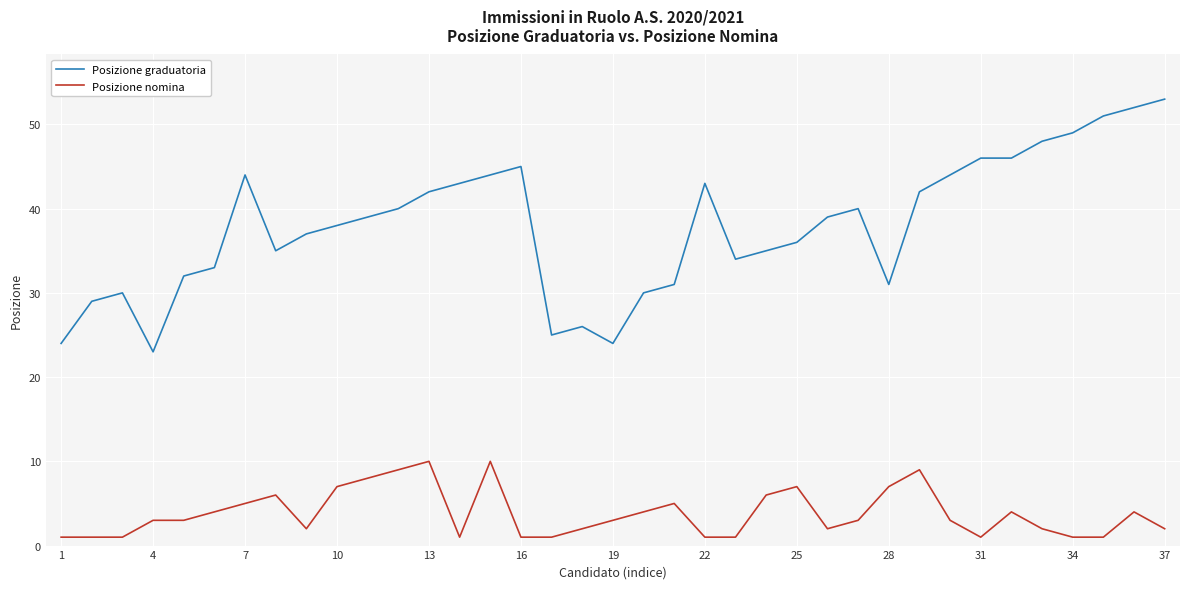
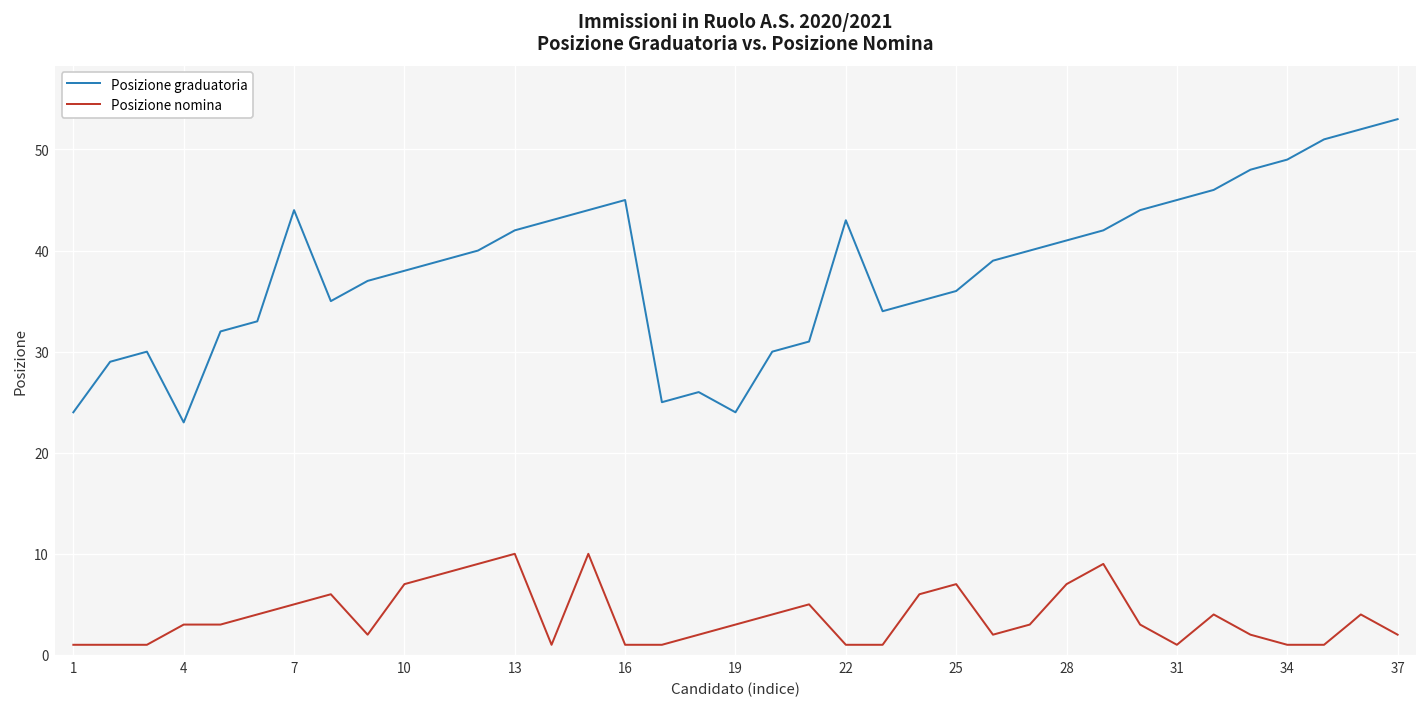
Posizione graduatoria, 28: 31 -> 41
Posizione graduatoria, 31: 46 -> 45
